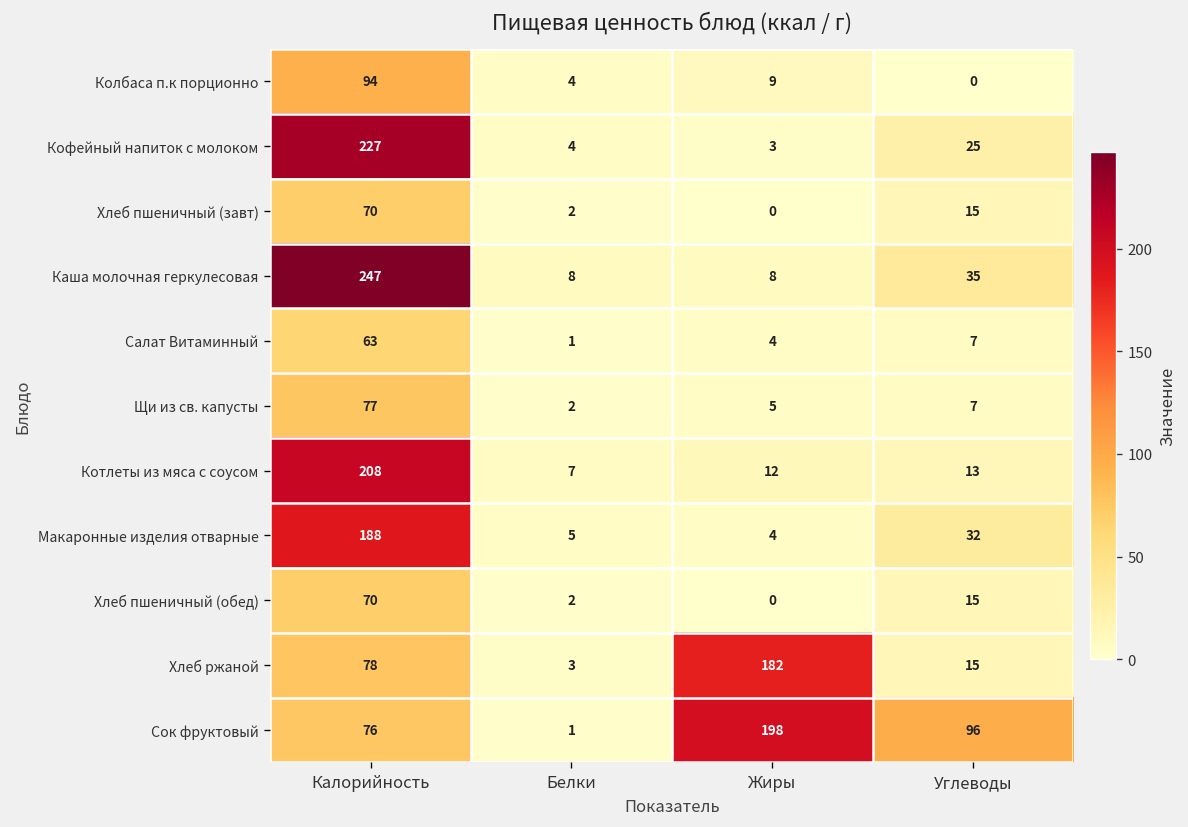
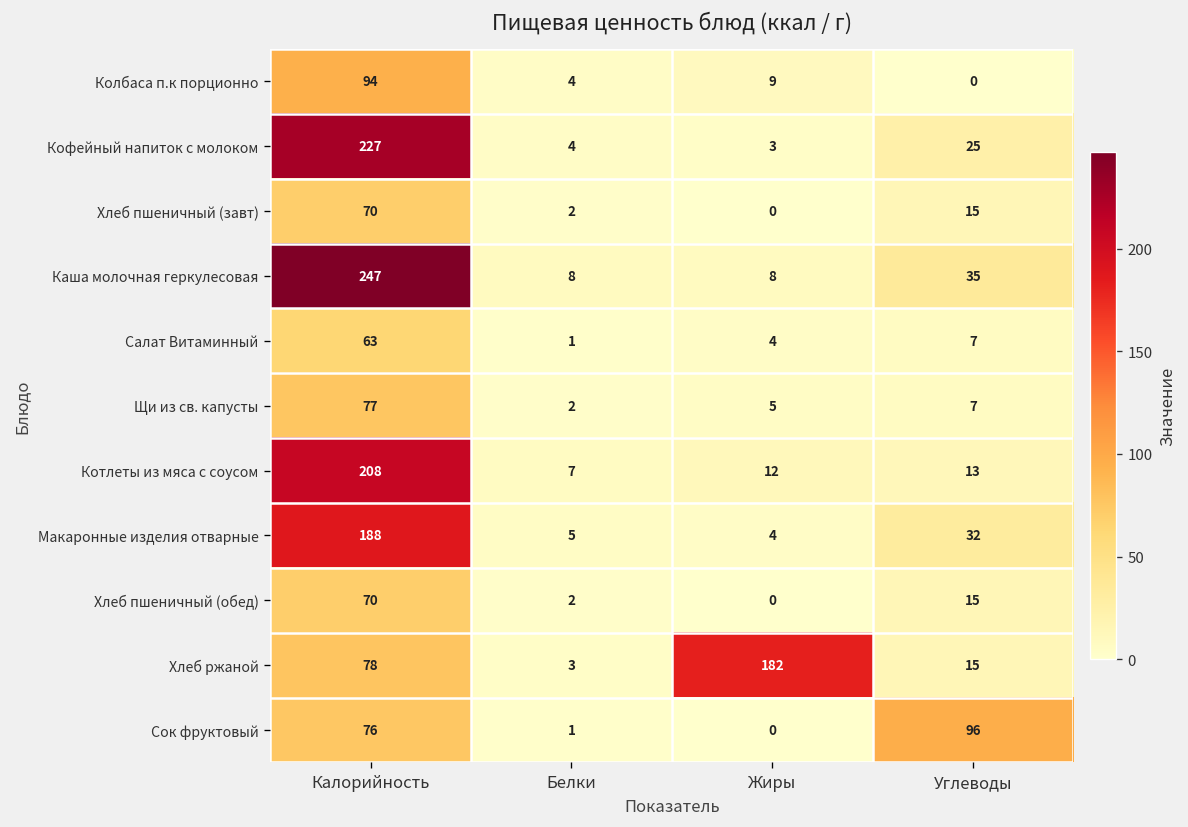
Сок фруктовый, Жиры: 198 -> 0
